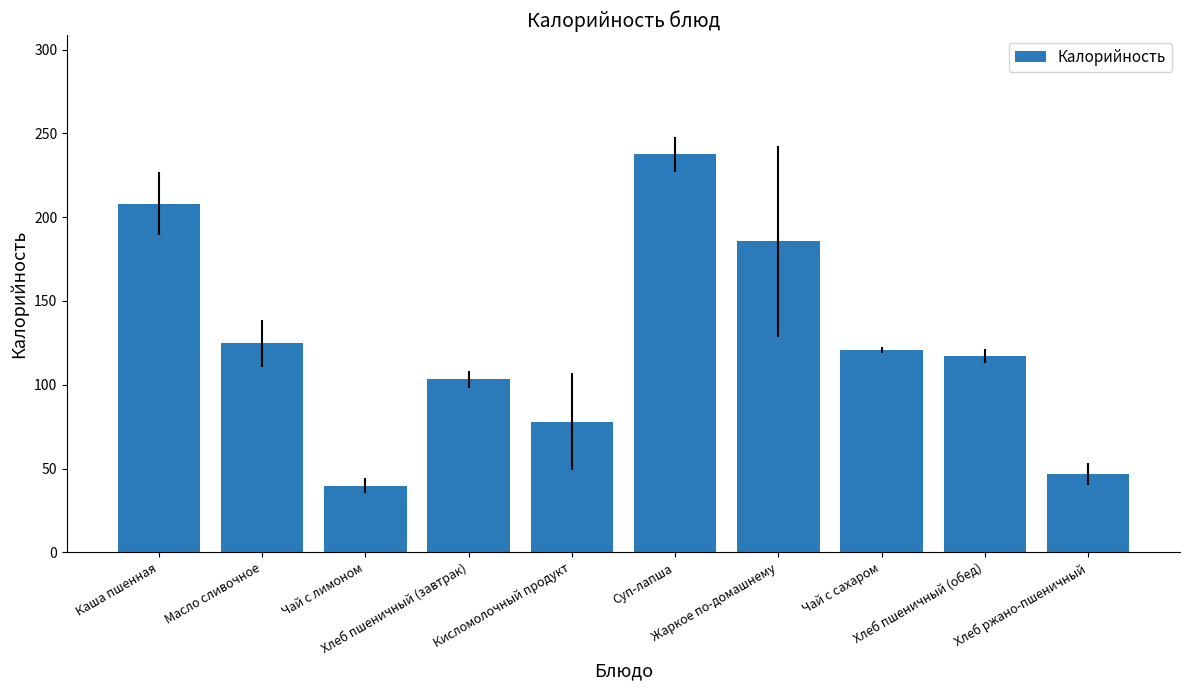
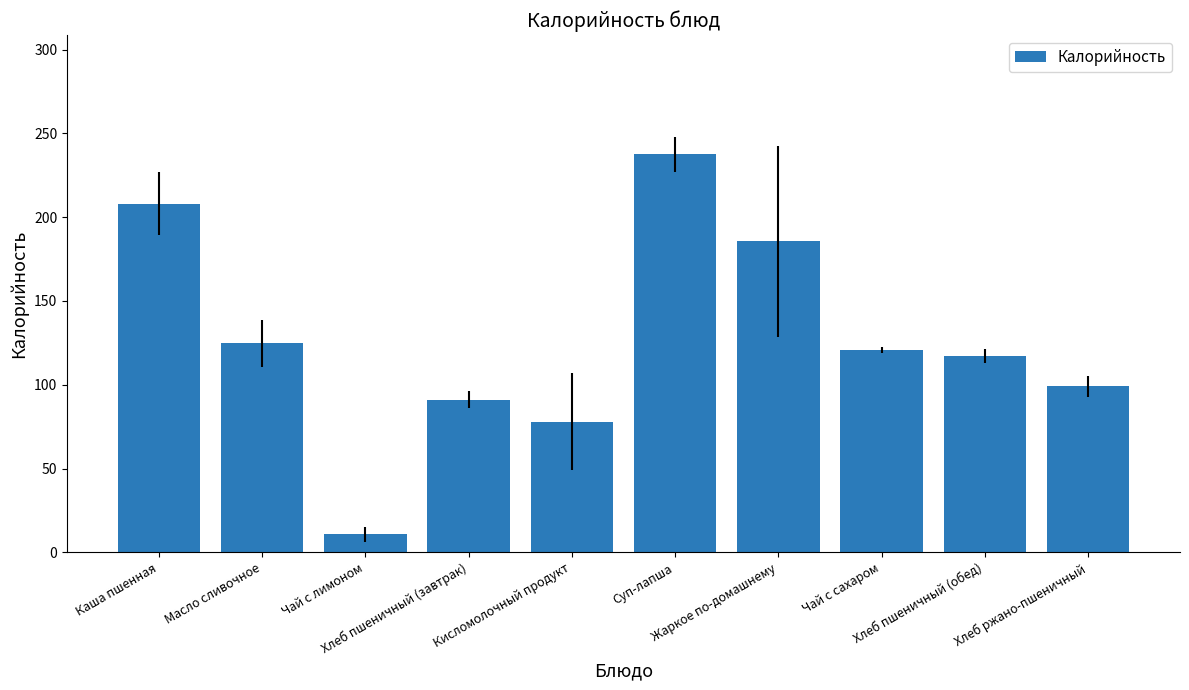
Чай с лимоном: 40 -> 11
Хлеб пшеничный (завтрак): 103 -> 91
Хлеб ржано-пшеничный: 47 -> 99
